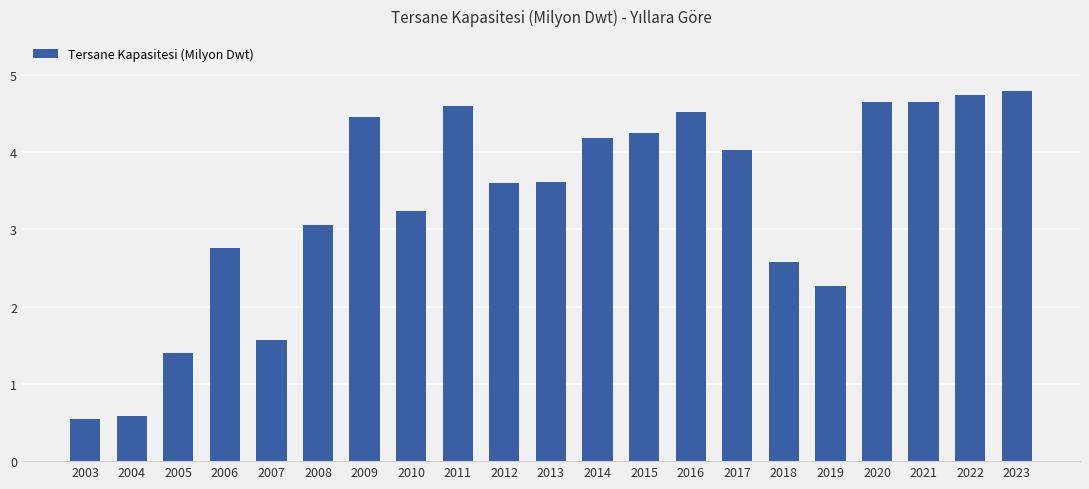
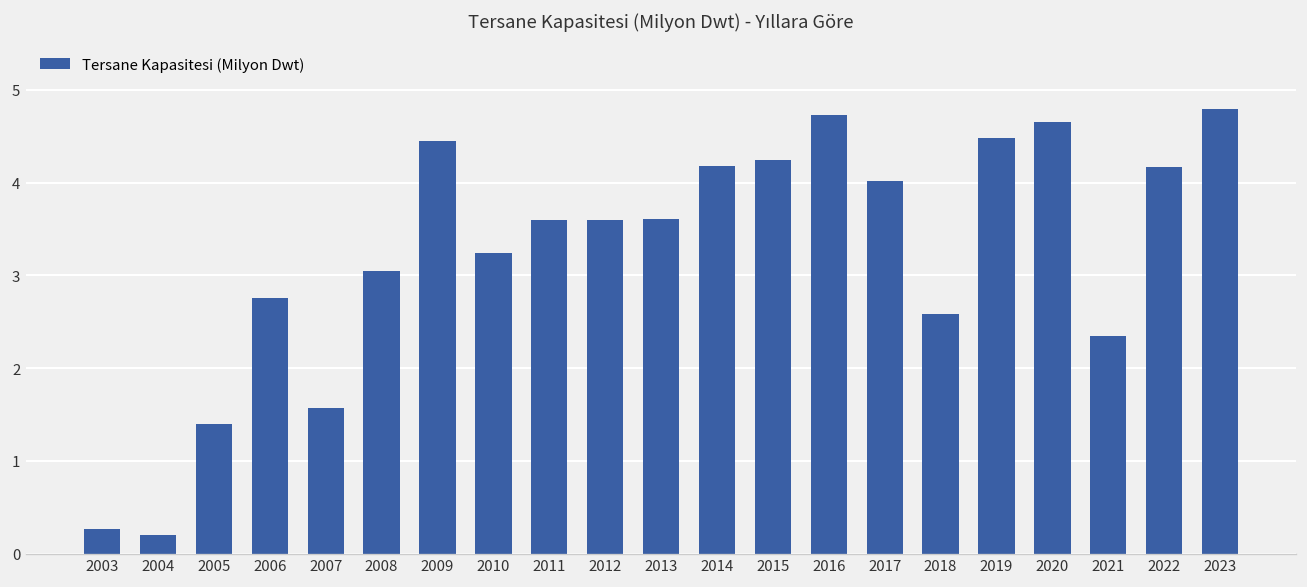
2003: 0.6 -> 0.3
2004: 0.6 -> 0.2
2011: 4.6 -> 3.6
2016: 4.5 -> 4.7
2019: 2.3 -> 4.5
2021: 4.7 -> 2.4
2022: 4.7 -> 4.2
